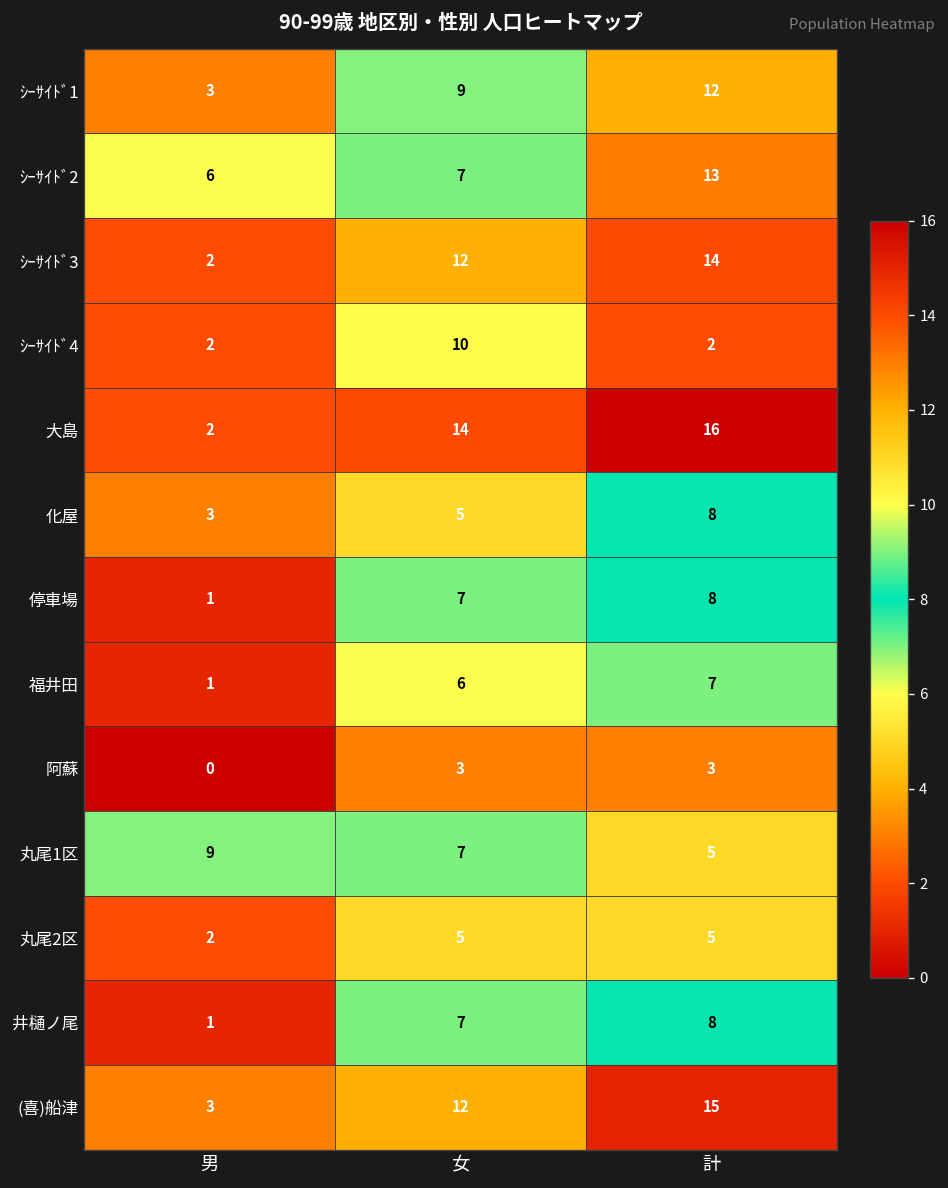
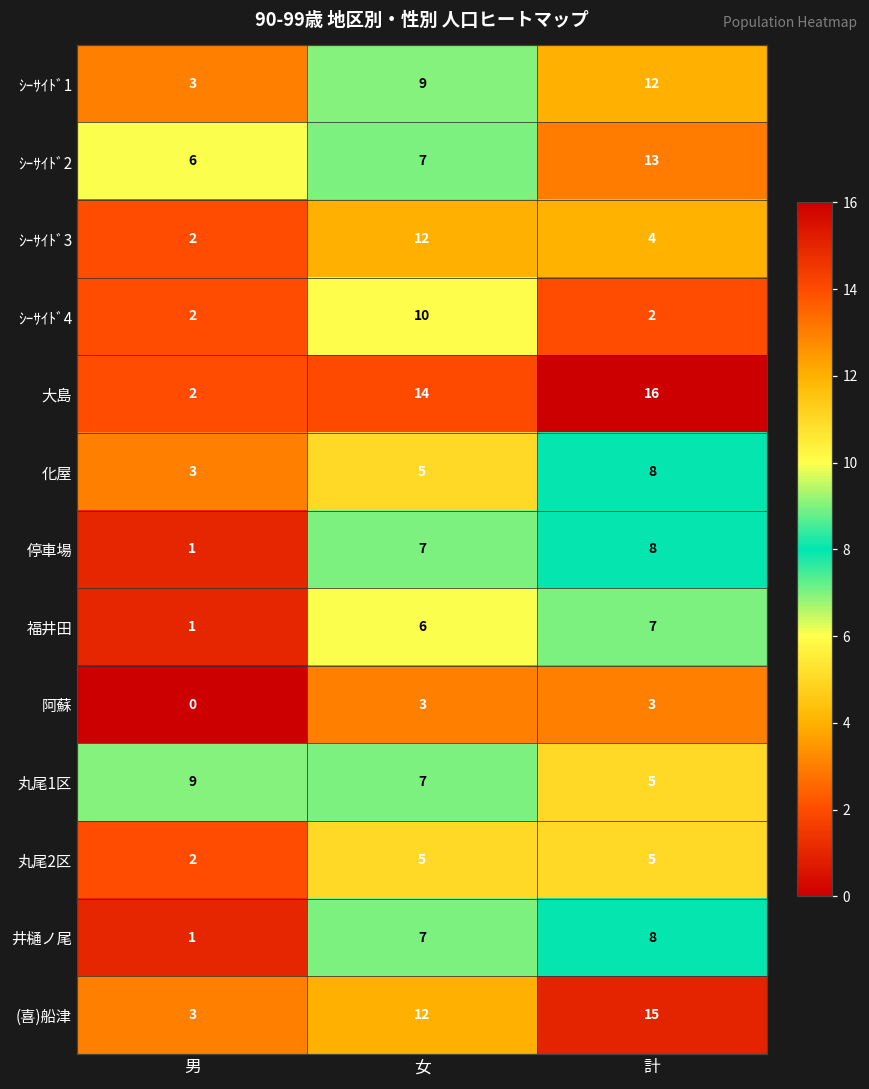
ｼｰｻｲﾄﾞ3, 計: 14 -> 4
